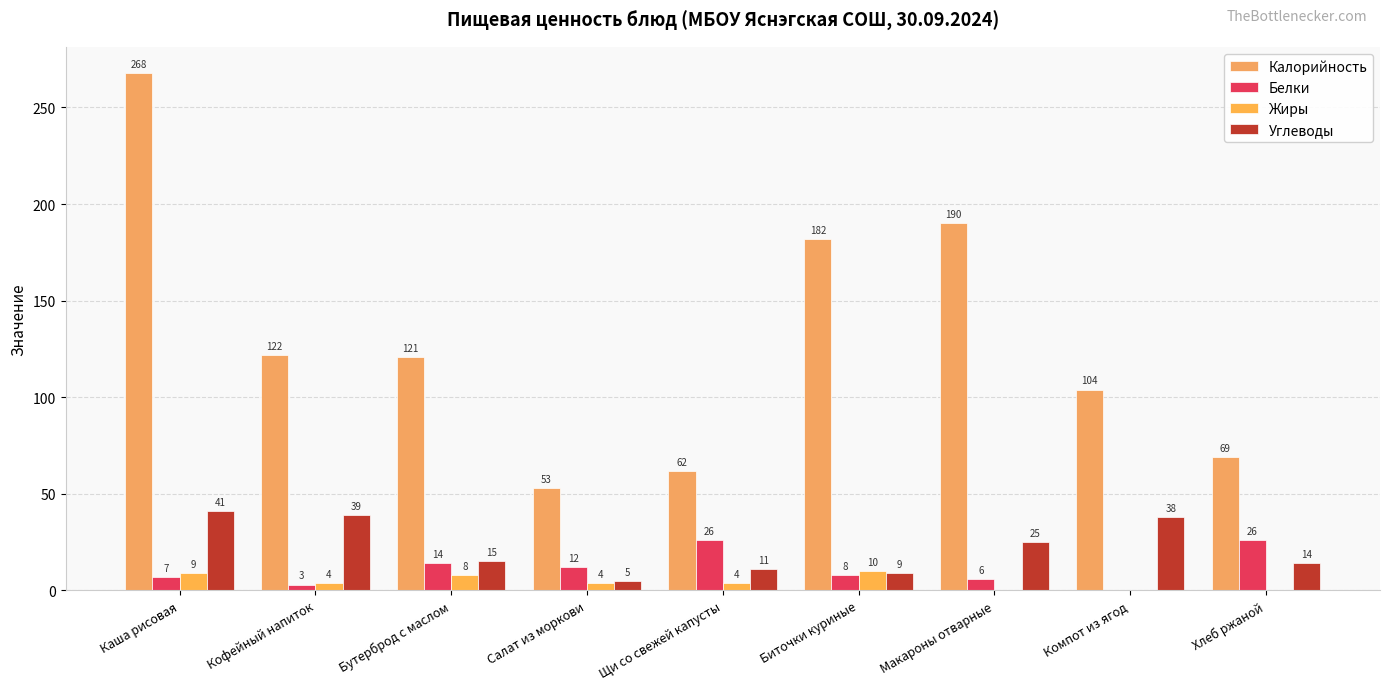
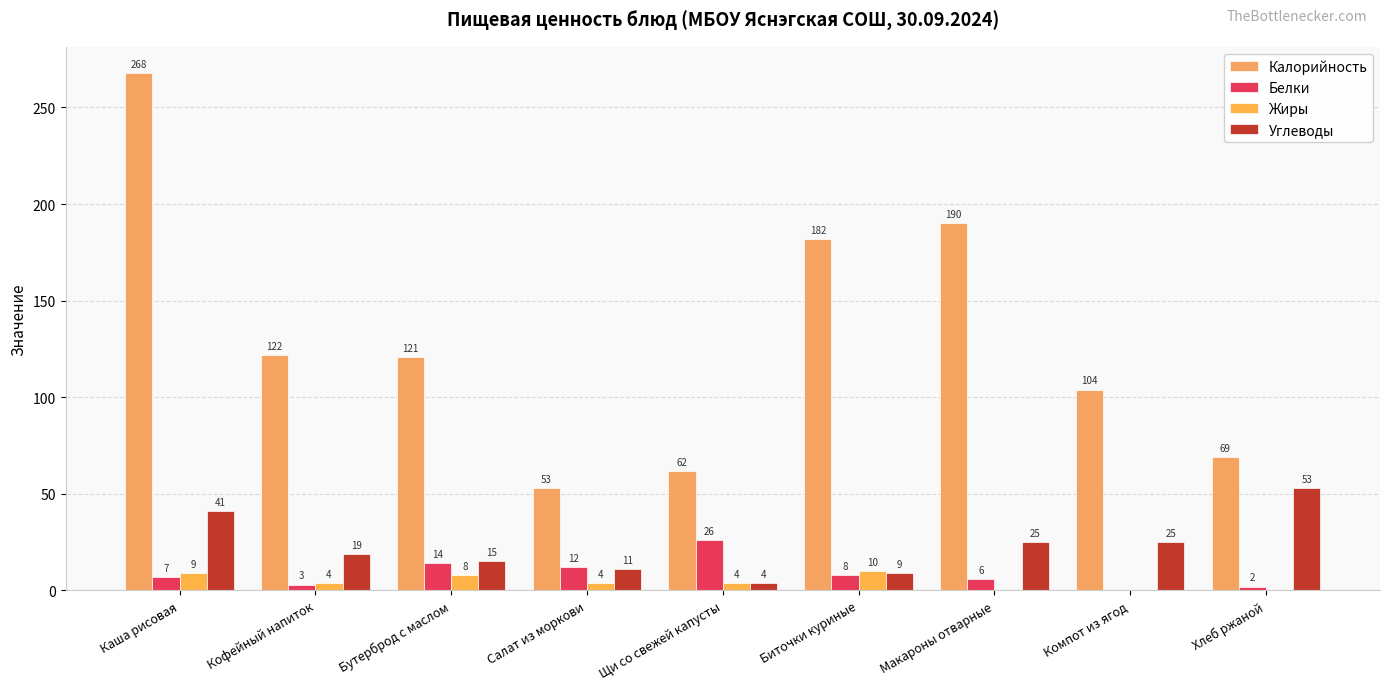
Углеводы, Кофейный напиток: 39 -> 19
Углеводы, Салат из моркови: 5 -> 11
Углеводы, Щи со свежей капусты: 11 -> 4
Углеводы, Компот из ягод: 38 -> 25
Белки, Хлеб ржаной: 26 -> 2
Углеводы, Хлеб ржаной: 14 -> 53
